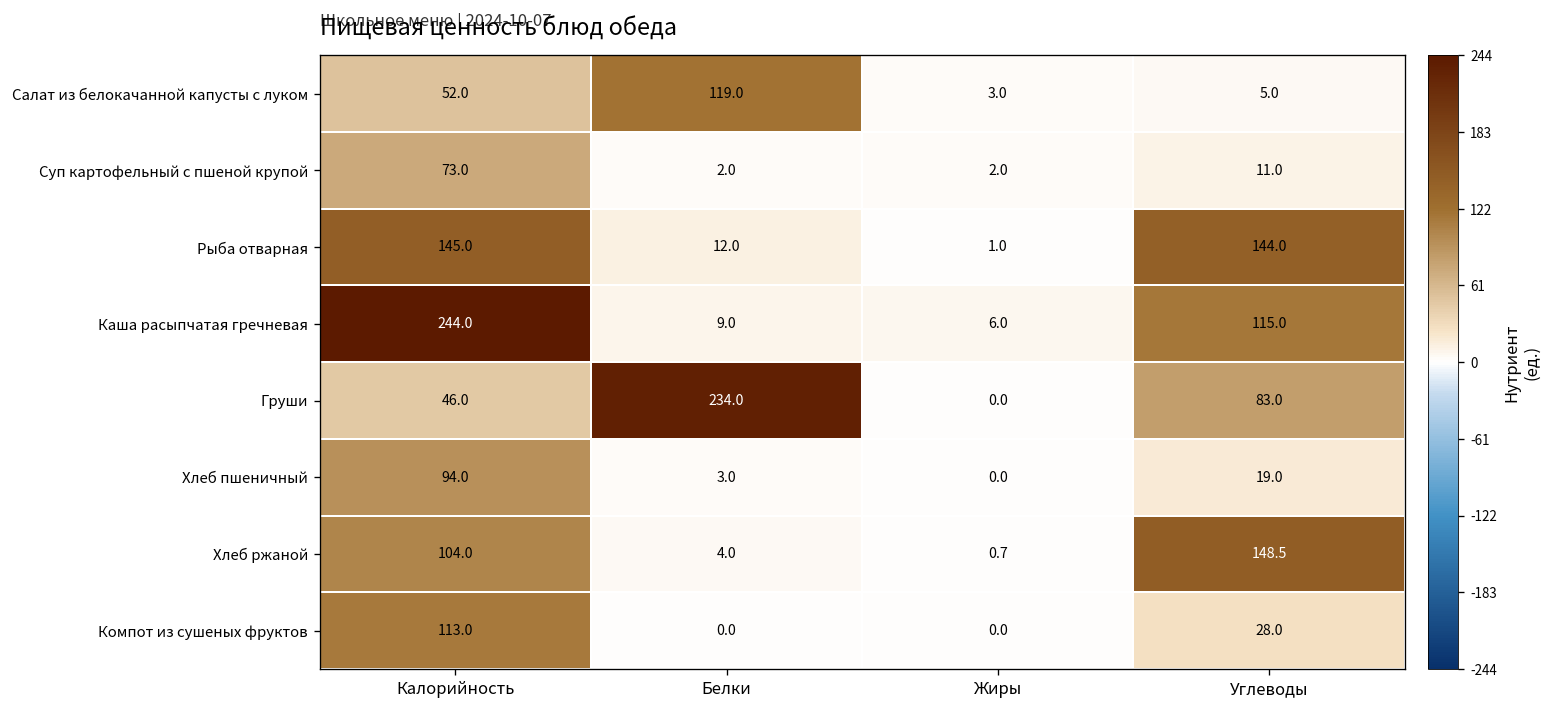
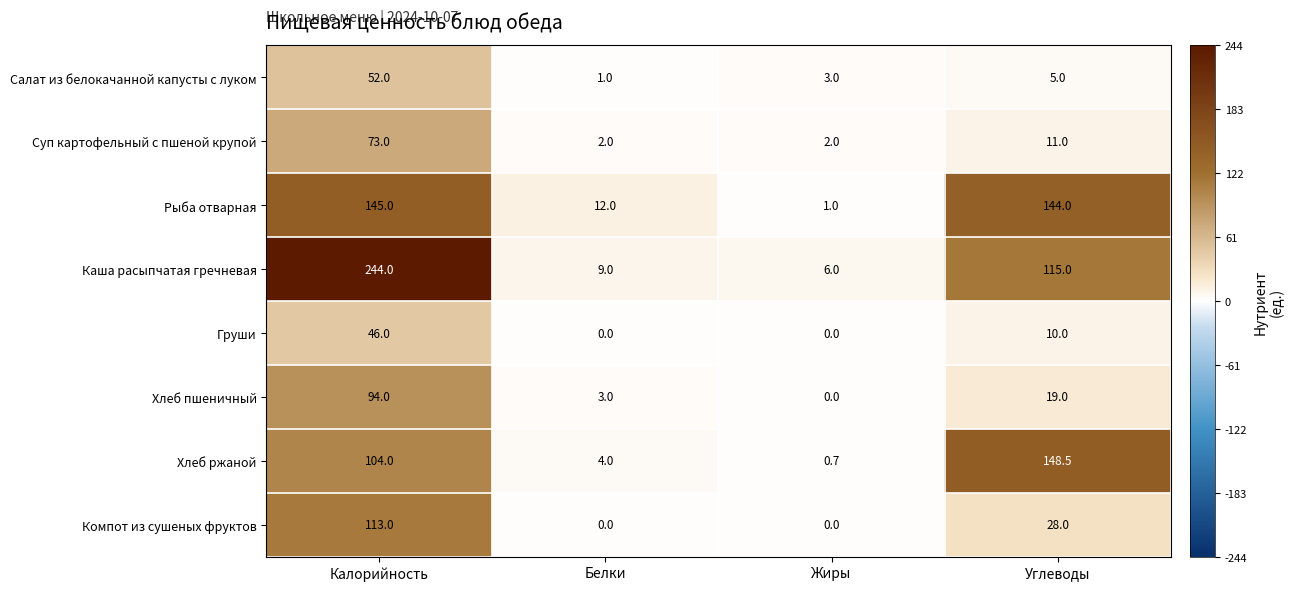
Салат из белокачанной капусты с луком, Белки: 119.0 -> 1.0
Груши, Белки: 234.0 -> 0.0
Груши, Углеводы: 83.0 -> 10.0
